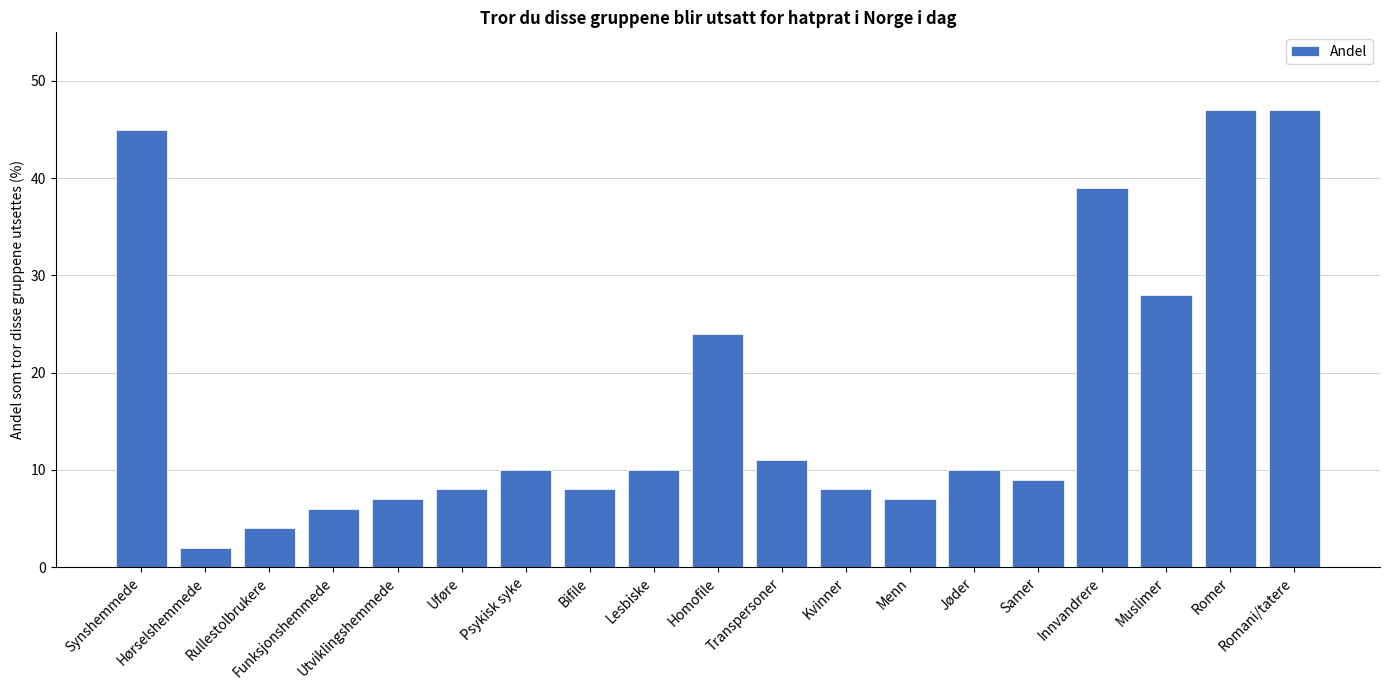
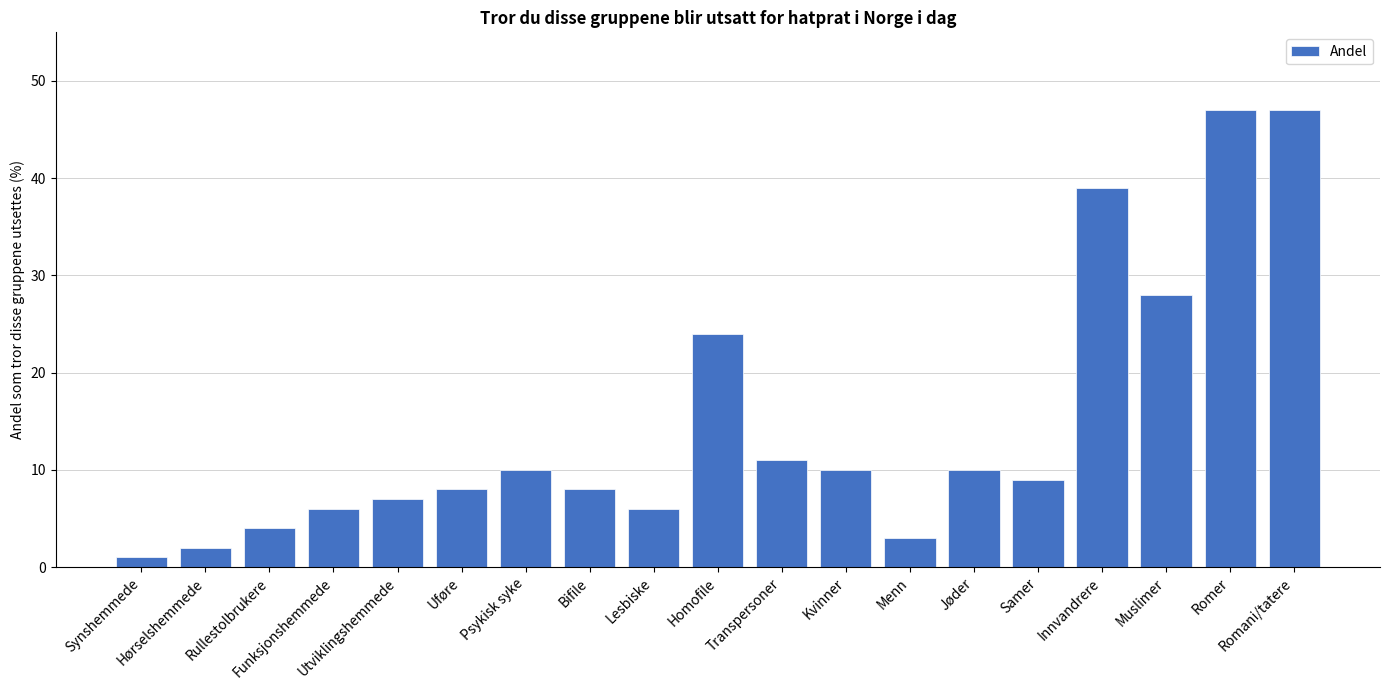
Synshemmede: 45 -> 1
Lesbiske: 10 -> 6
Kvinner: 8 -> 10
Menn: 7 -> 3
